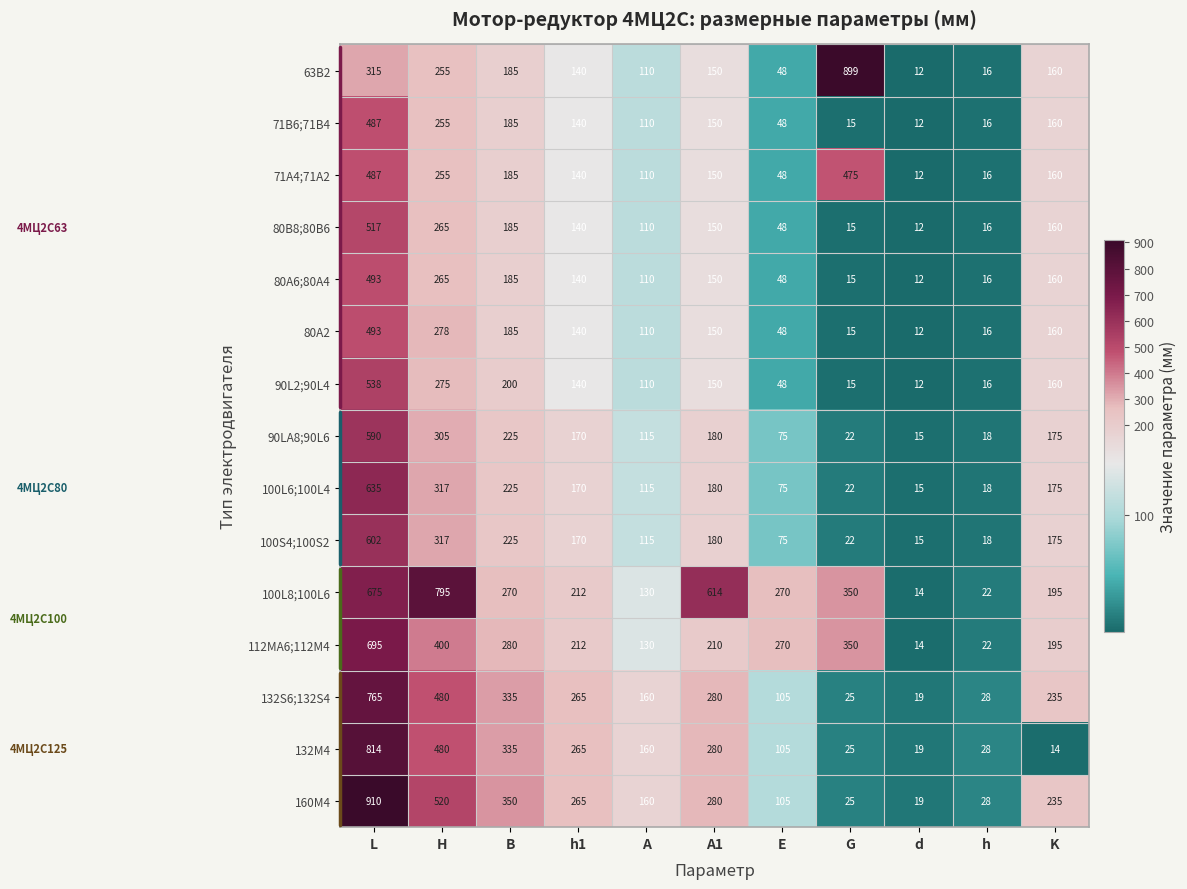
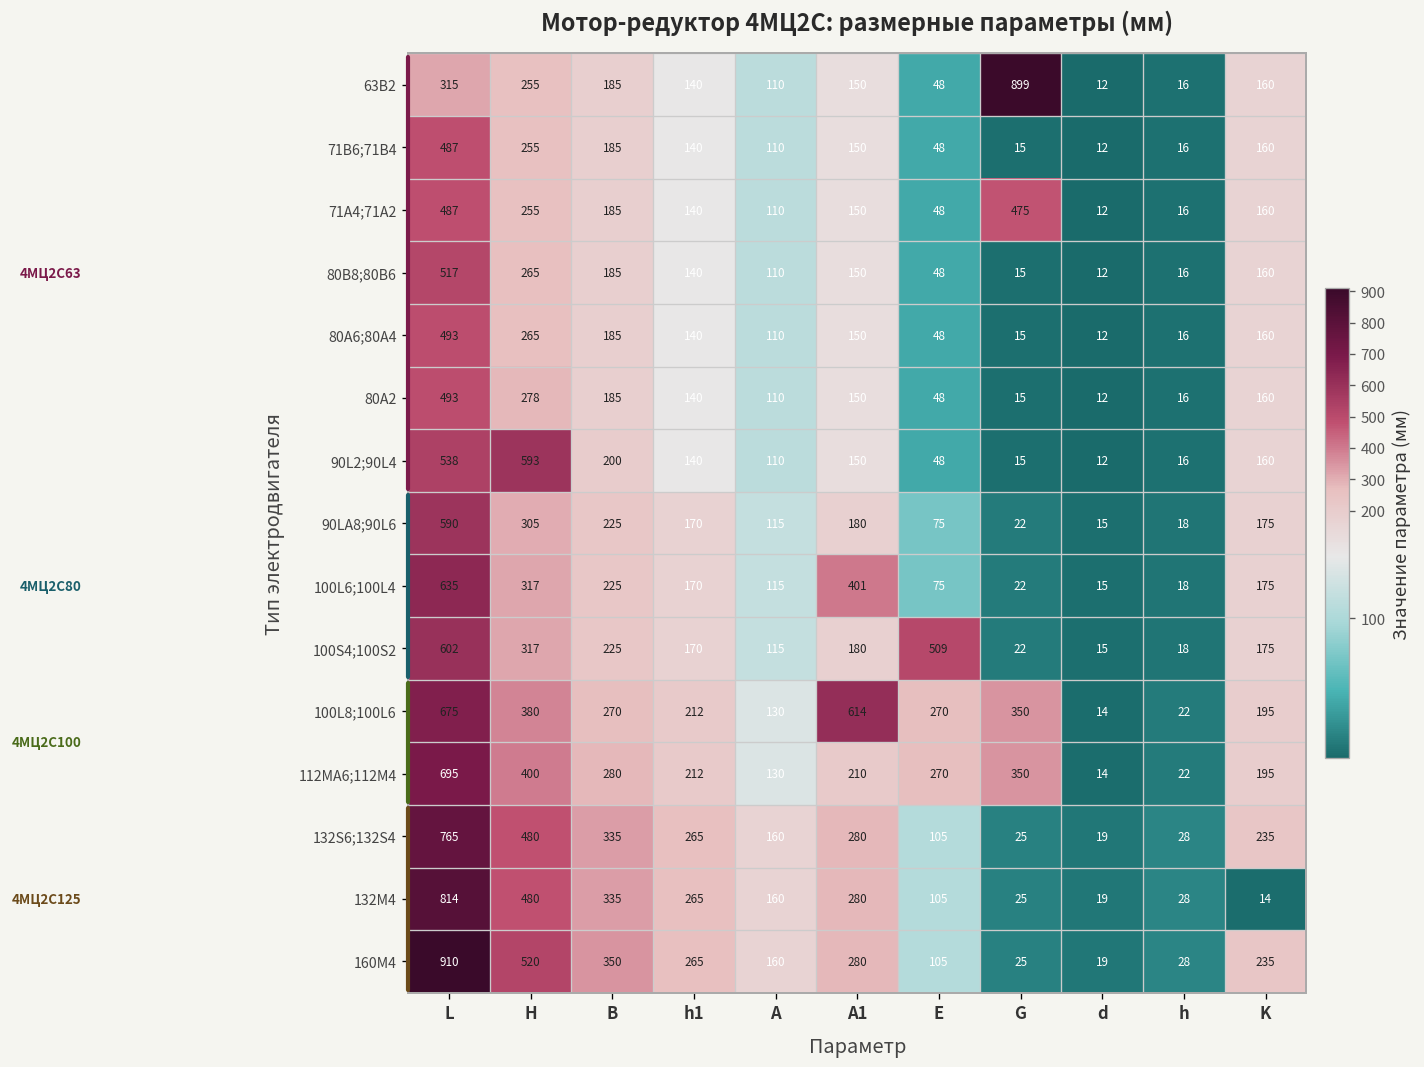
90L2;90L4, H: 275 -> 593
100L6;100L4, A1: 180 -> 401
100S4;100S2, E: 75 -> 509
100L8;100L6, H: 795 -> 380
